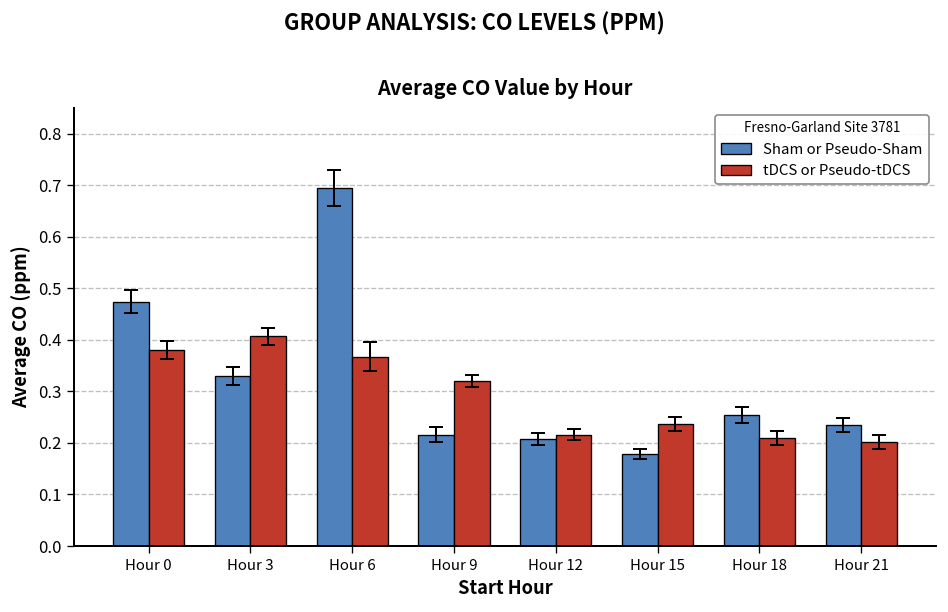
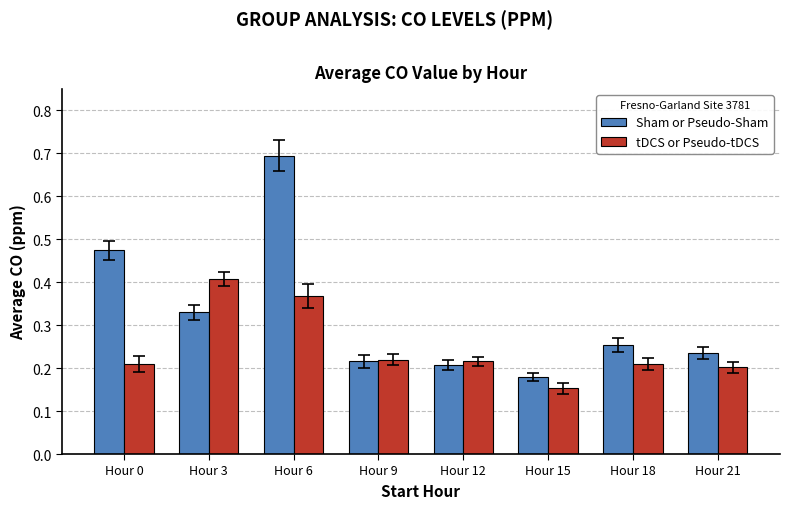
tDCS or Pseudo-tDCS, Hour 0: 0.38 -> 0.21
tDCS or Pseudo-tDCS, Hour 9: 0.32 -> 0.22
tDCS or Pseudo-tDCS, Hour 15: 0.24 -> 0.15
